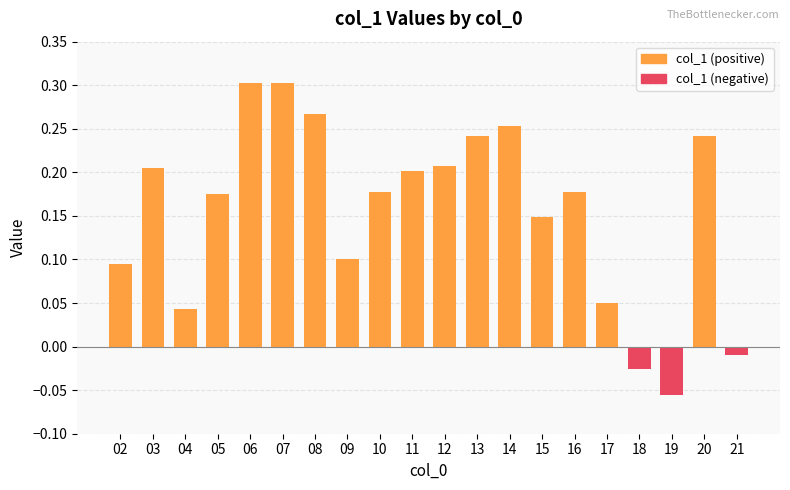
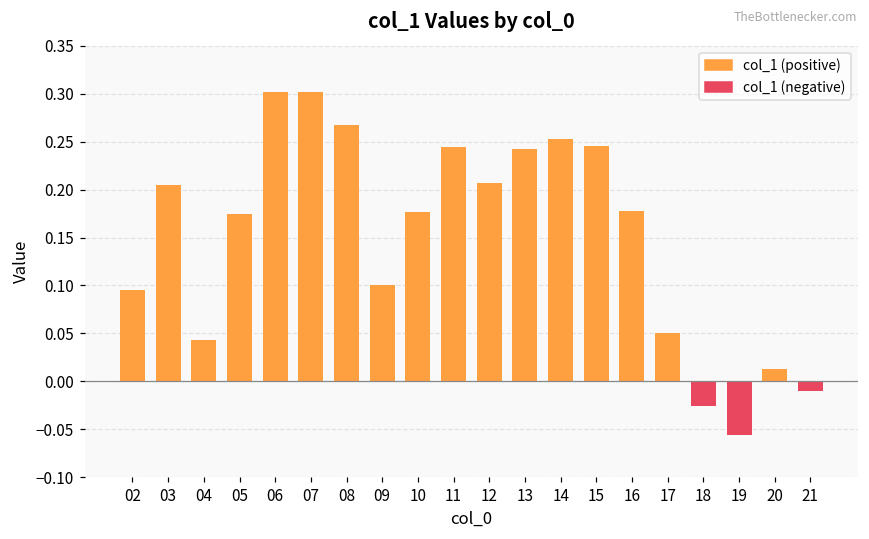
11: 0.20 -> 0.24
15: 0.15 -> 0.25
20: 0.24 -> 0.01
